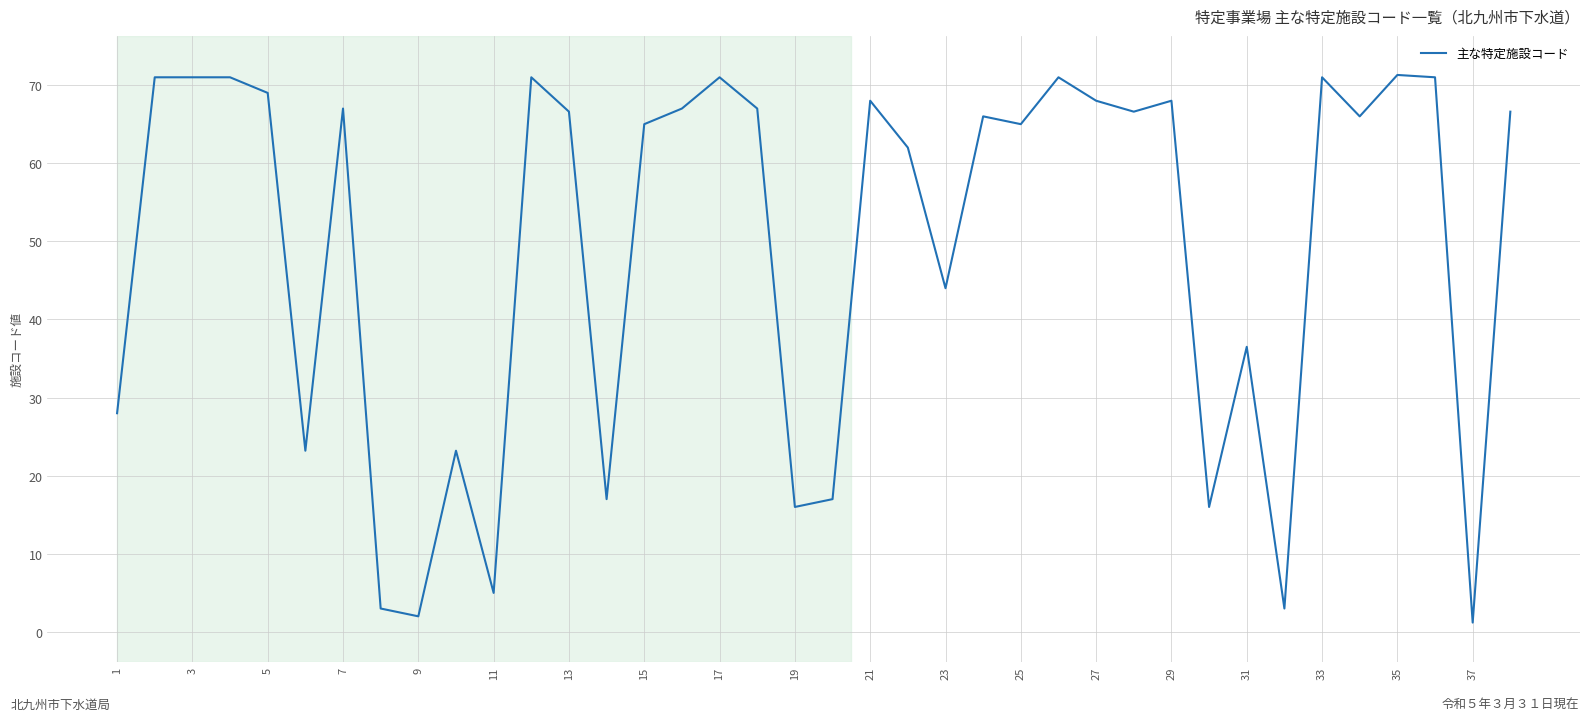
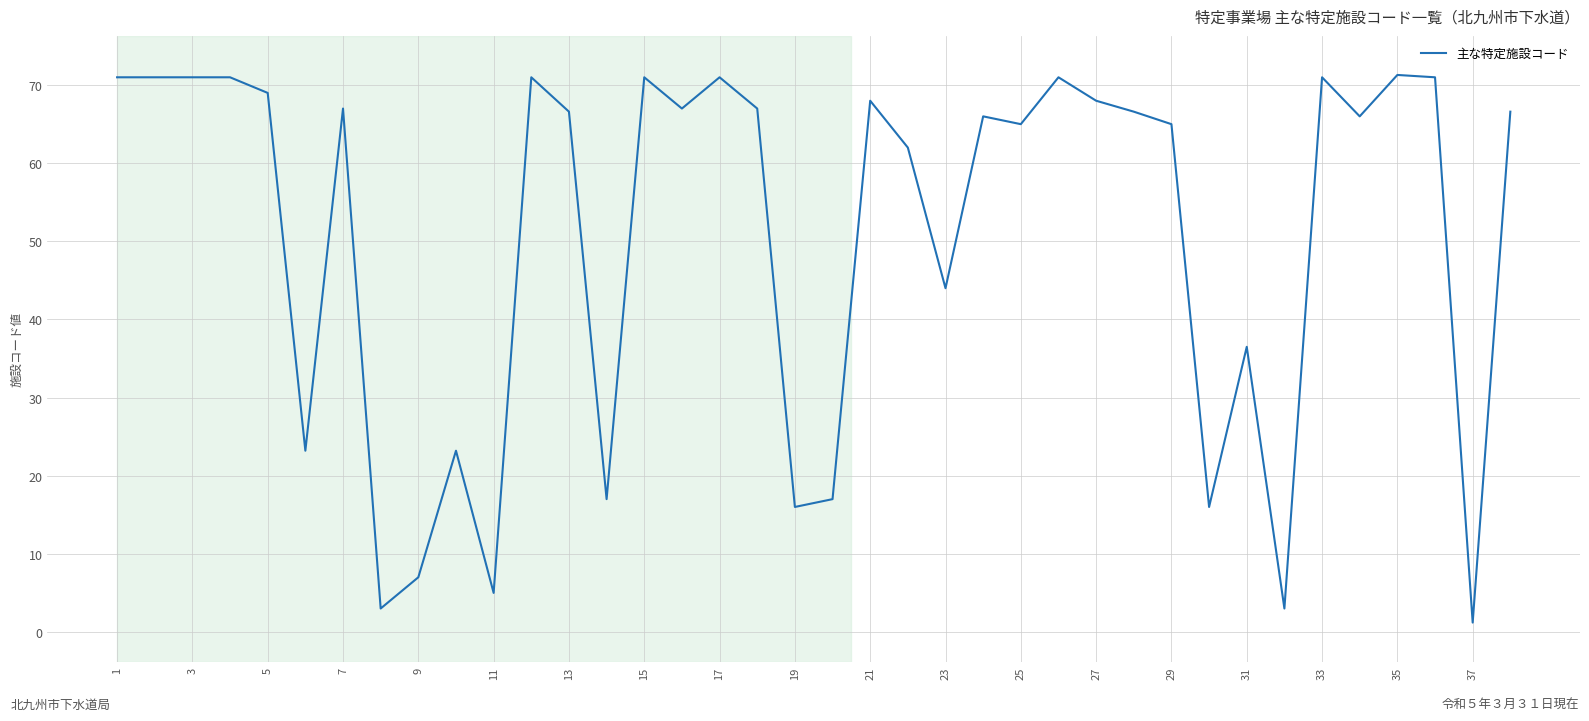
1: 28 -> 71
9: 2 -> 7
15: 65 -> 71
29: 68 -> 65
